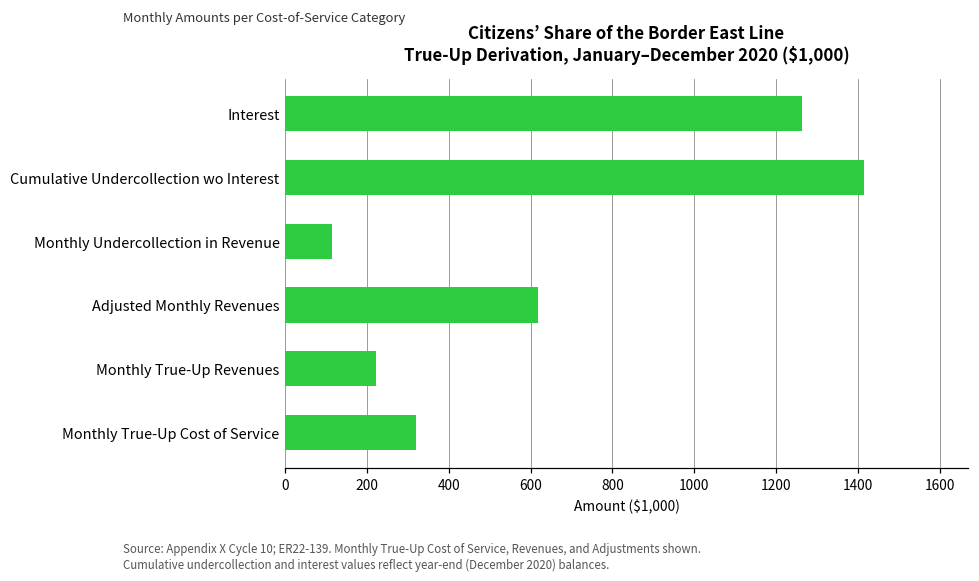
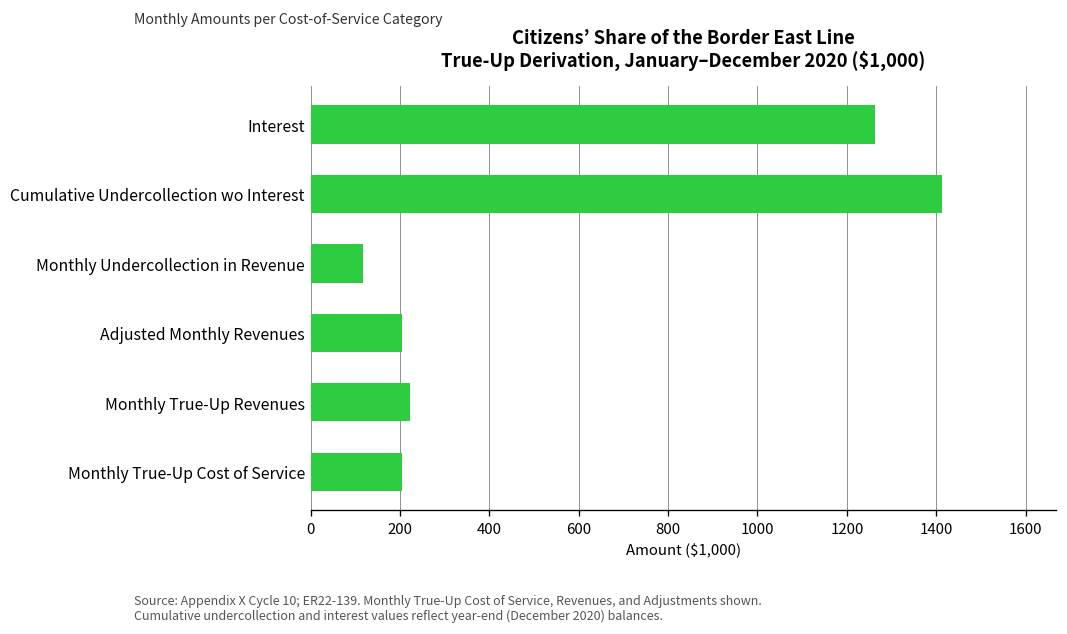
Adjusted Monthly Revenues: 620 -> 200
Monthly True-Up Cost of Service: 320 -> 200
